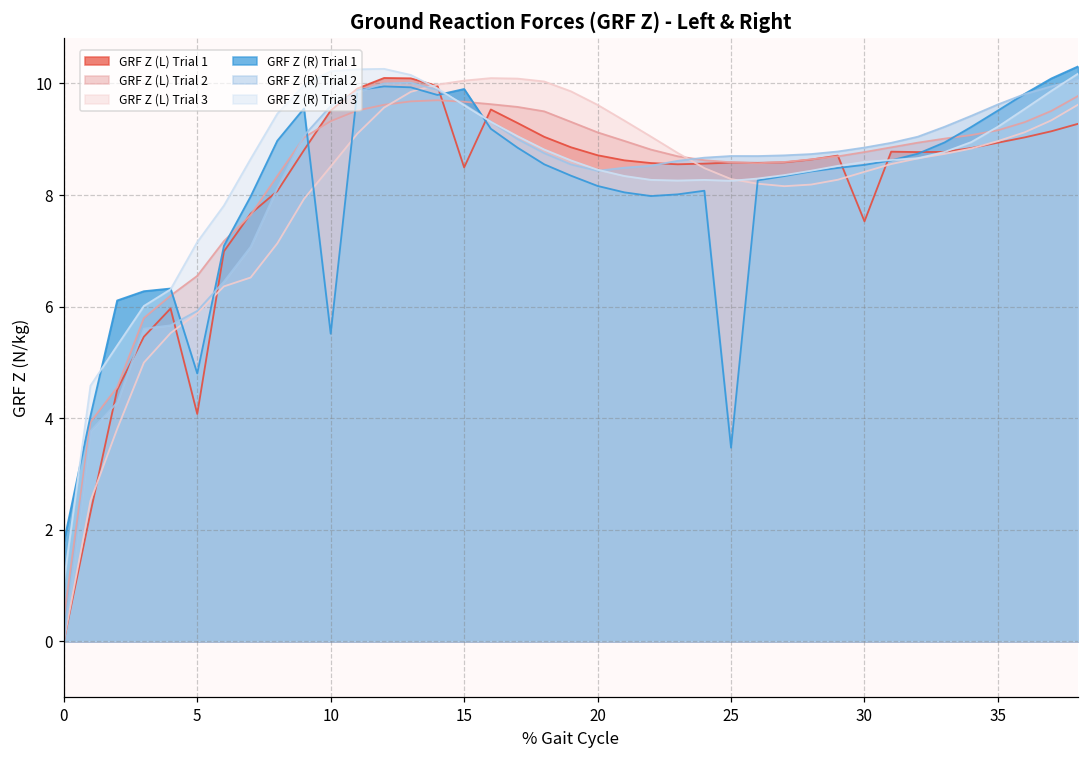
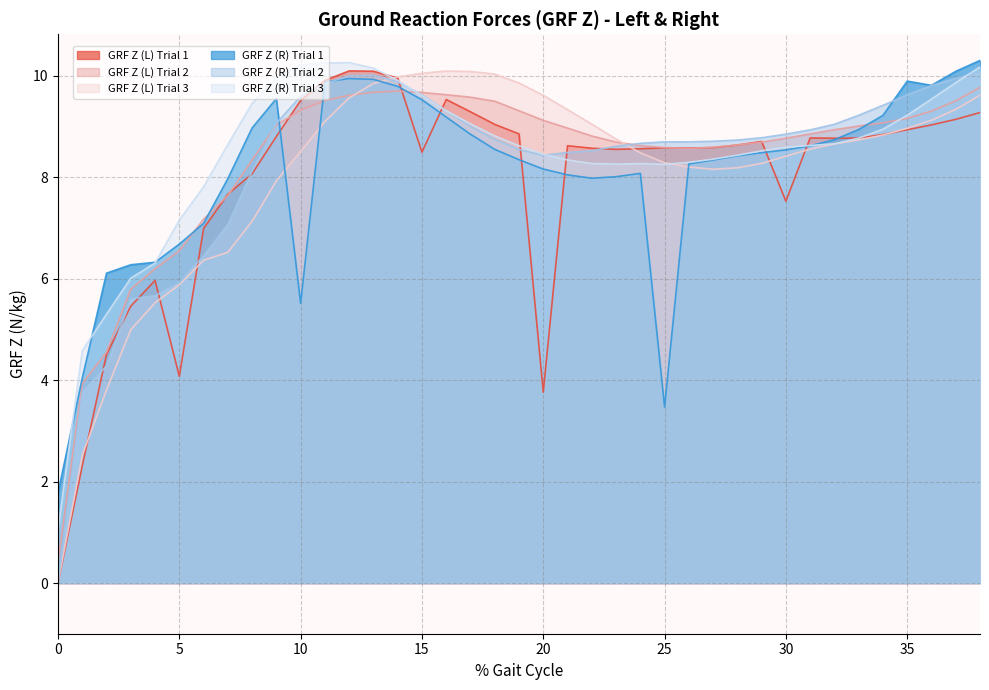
GRF Z (R) Trial 1, 5: 4.8 -> 6.7
GRF Z (R) Trial 1, 15: 9.9 -> 9.5
GRF Z (L) Trial 1, 20: 8.7 -> 3.8
GRF Z (R) Trial 1, 35: 9.5 -> 9.9
